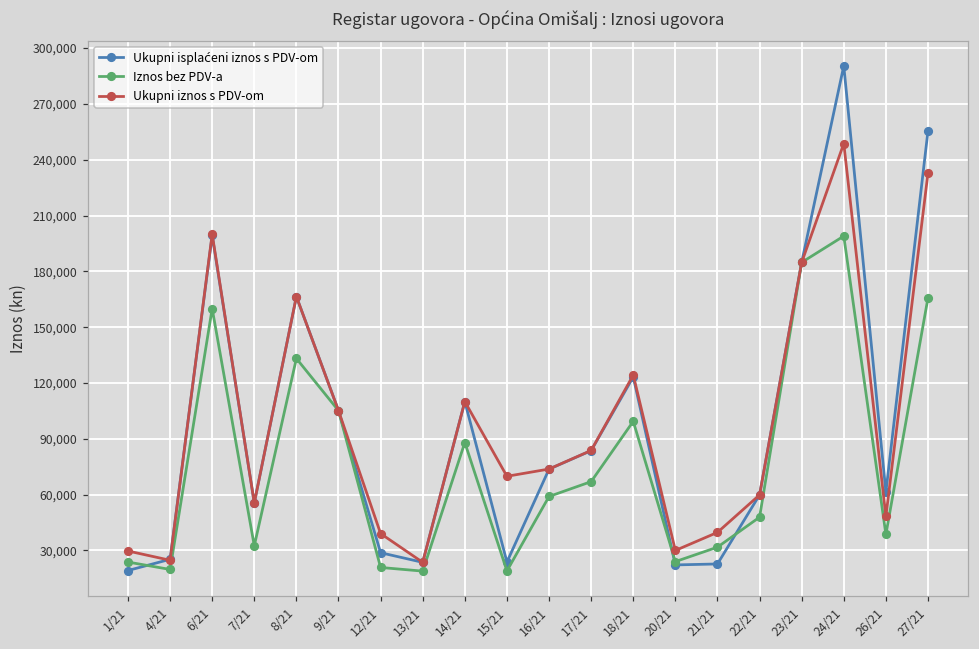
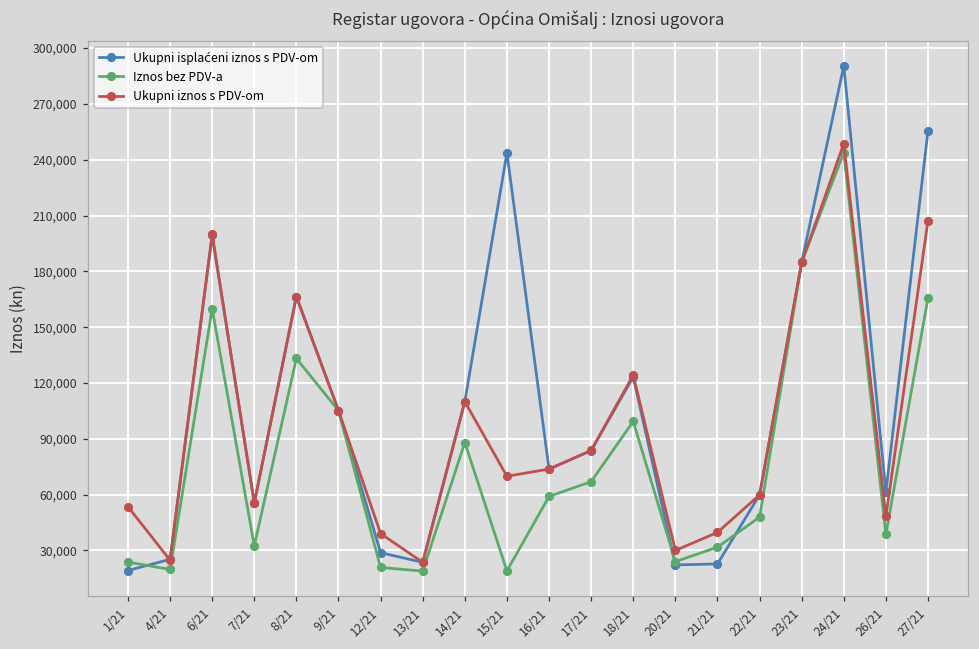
Ukupni iznos s PDV-om, 1/21: 30,000 -> 54,000
Ukupni isplaćeni iznos s PDV-om, 15/21: 24,000 -> 244,000
Iznos bez PDV-a, 24/21: 199,000 -> 244,000
Ukupni iznos s PDV-om, 27/21: 233,000 -> 207,000
